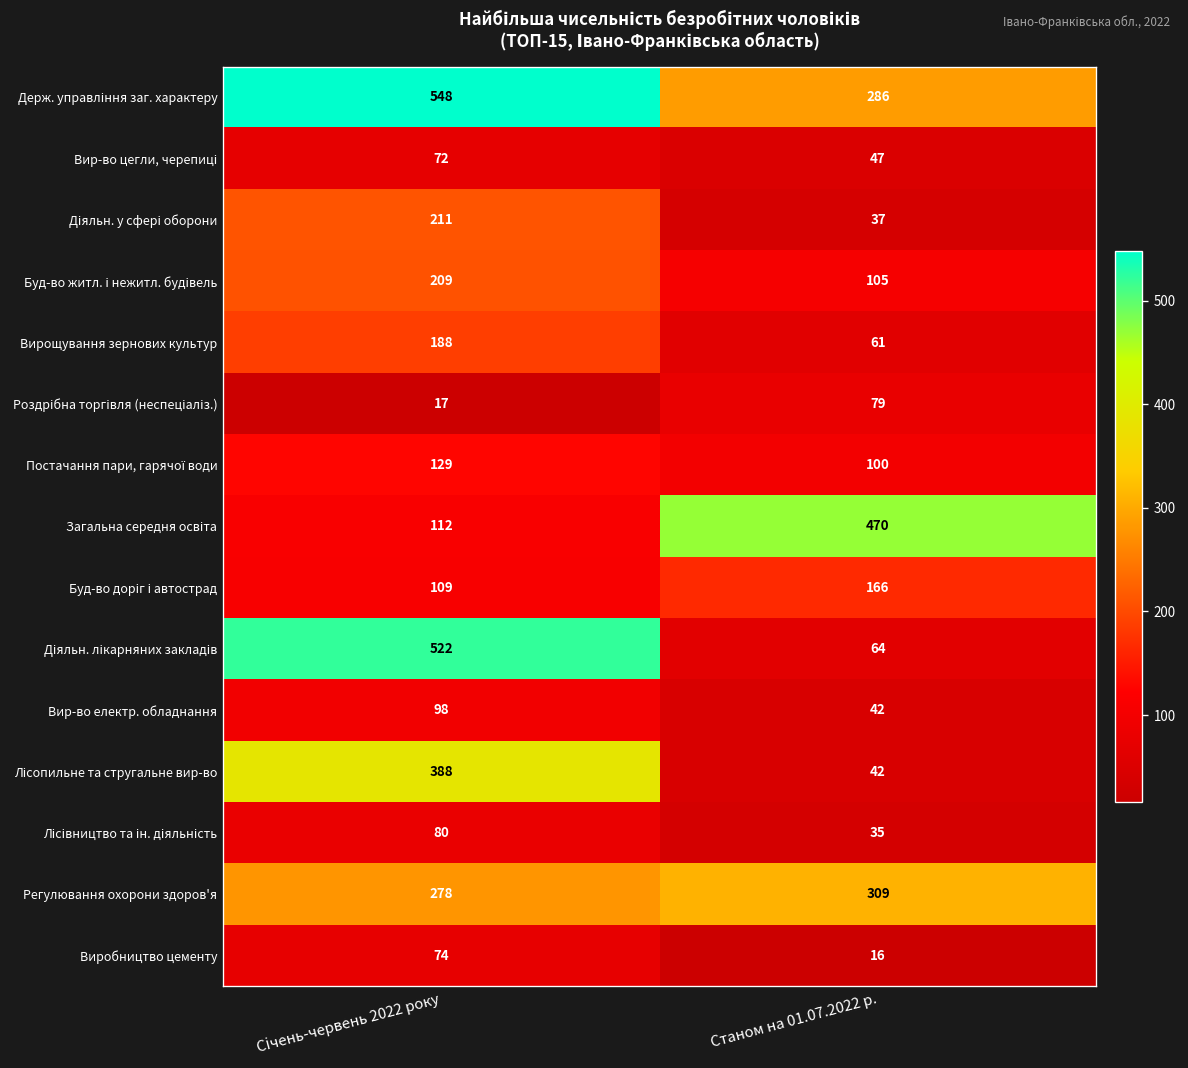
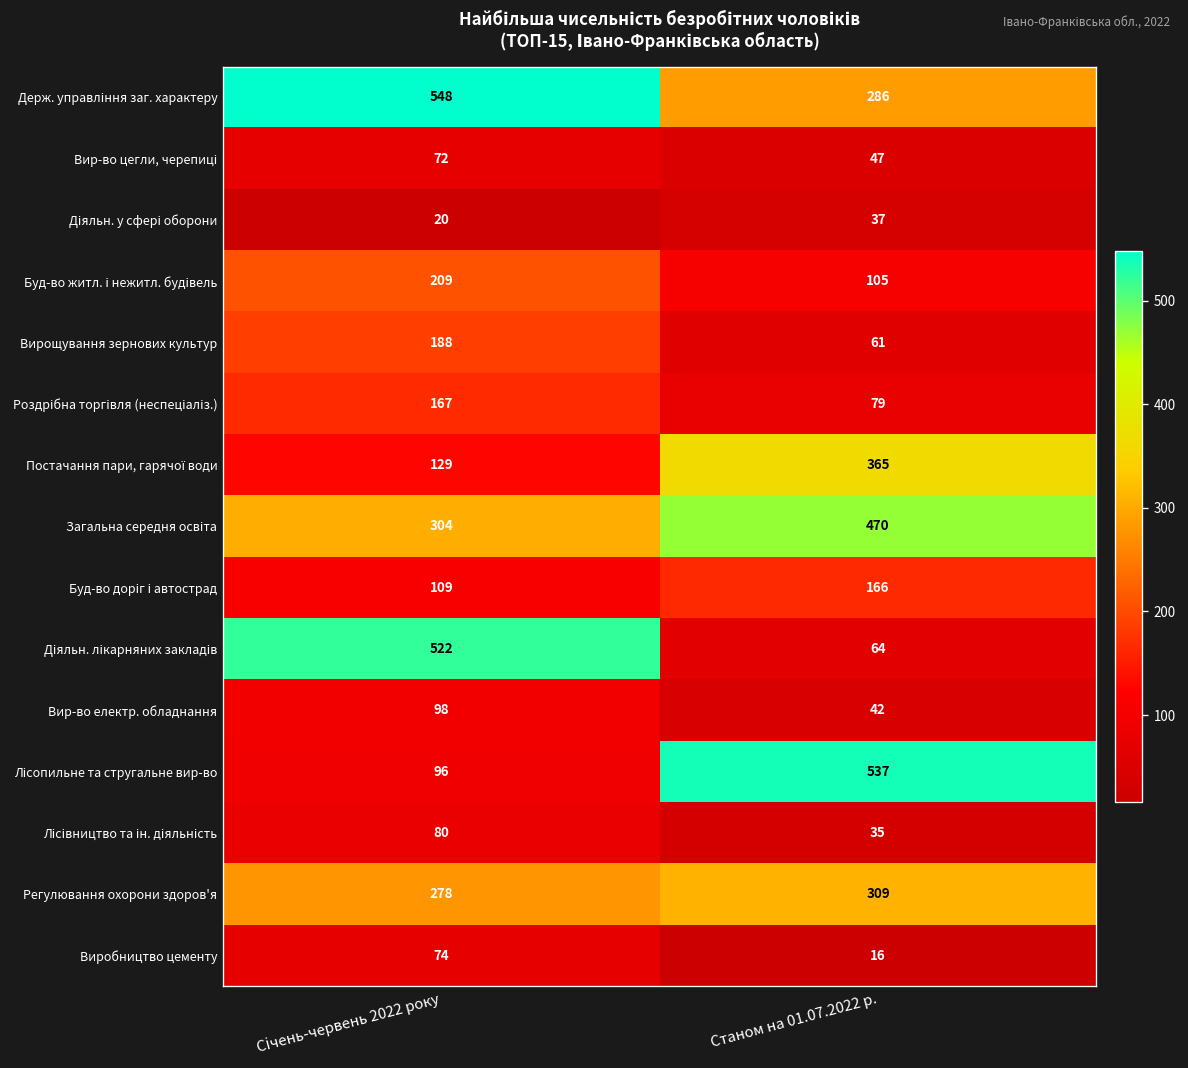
Діяльн. у сфері оборони, Січень-червень 2022 року: 211 -> 20
Роздрібна торгівля (неспеціаліз.), Січень-червень 2022 року: 17 -> 167
Постачання пари, гарячої води, Станом на 01.07.2022 р.: 100 -> 365
Загальна середня освіта, Січень-червень 2022 року: 112 -> 304
Лісопильне та стругальне вир-во, Січень-червень 2022 року: 388 -> 96
Лісопильне та стругальне вир-во, Станом на 01.07.2022 р.: 42 -> 537
